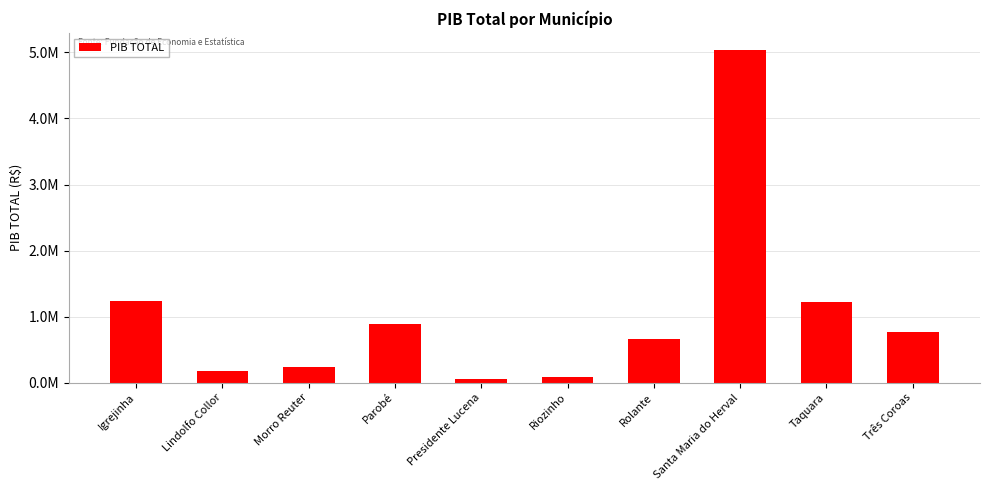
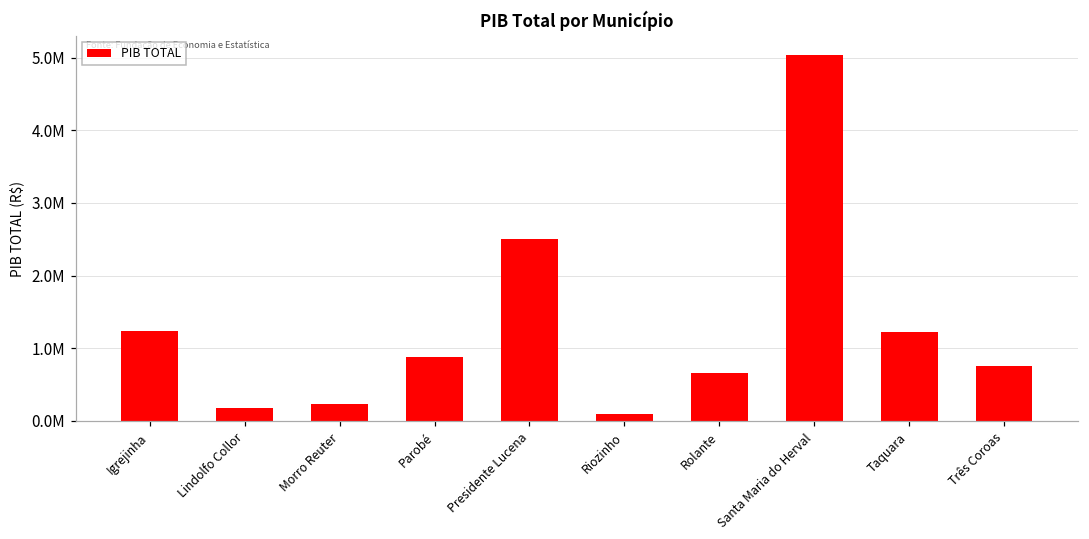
Presidente Lucena: 100000 -> 2500000
